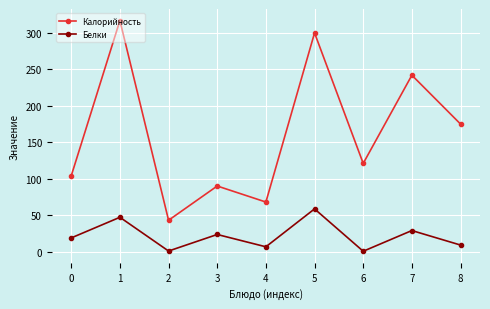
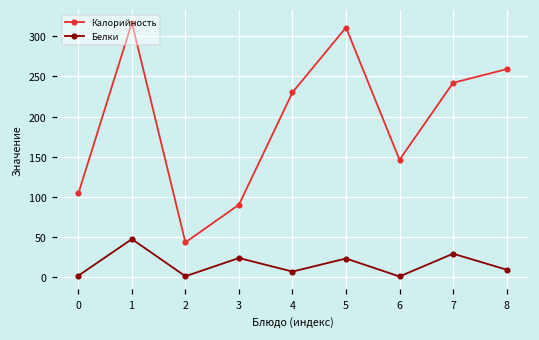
Белки, 0: 20 -> 0
Калорийность, 4: 70 -> 230
Калорийность, 5: 300 -> 310
Белки, 5: 60 -> 20
Калорийность, 6: 120 -> 150
Калорийность, 8: 180 -> 260
